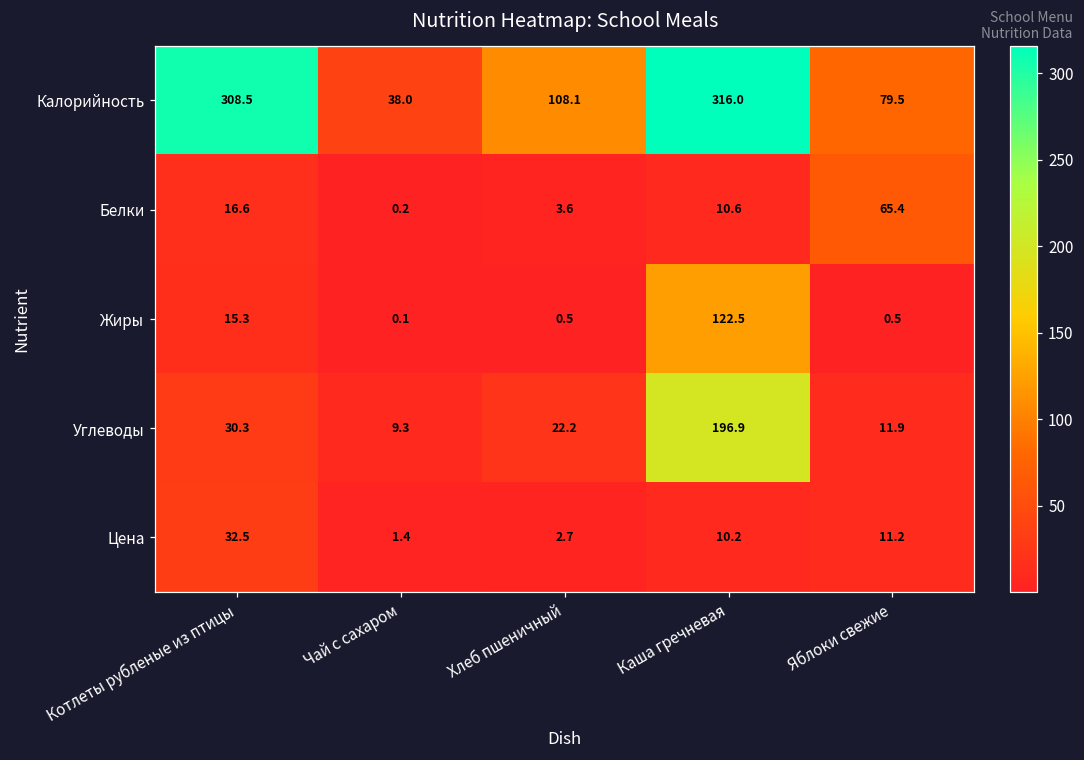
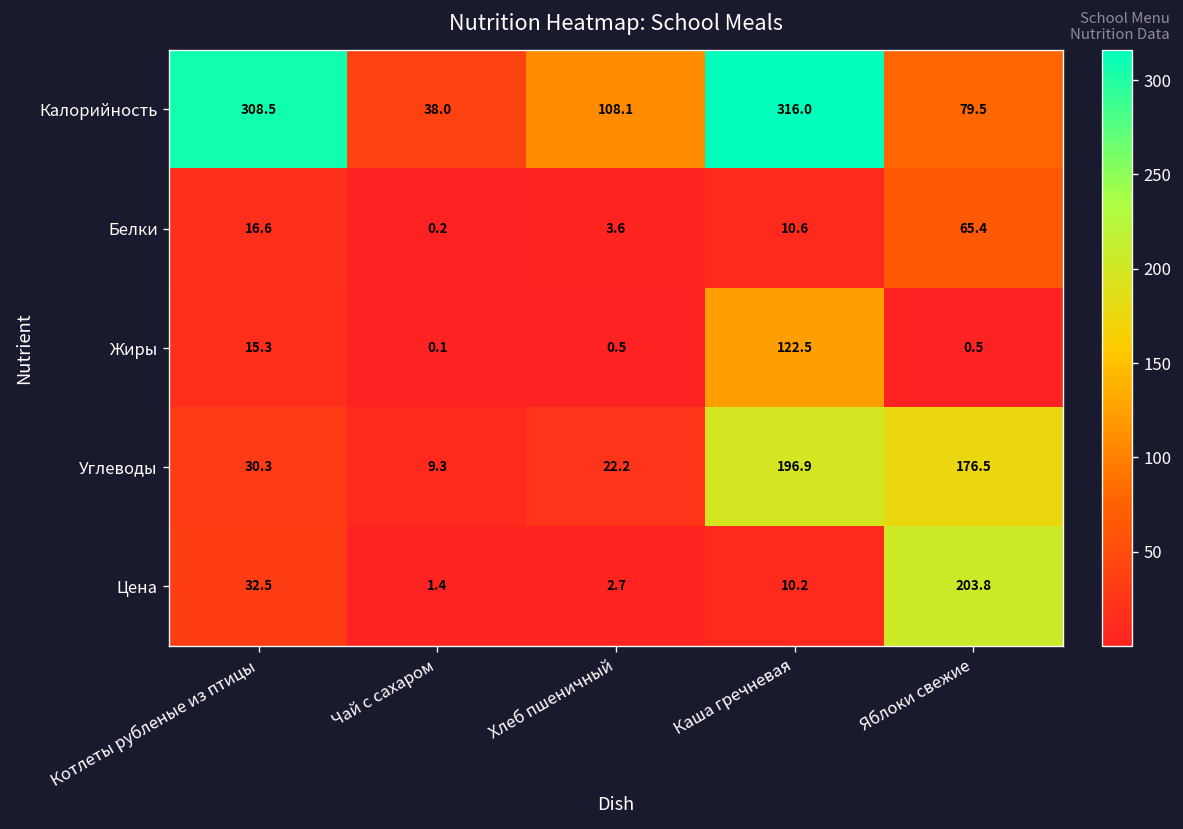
Углеводы, Яблоки свежие: 11.9 -> 176.5
Цена, Яблоки свежие: 11.2 -> 203.8
